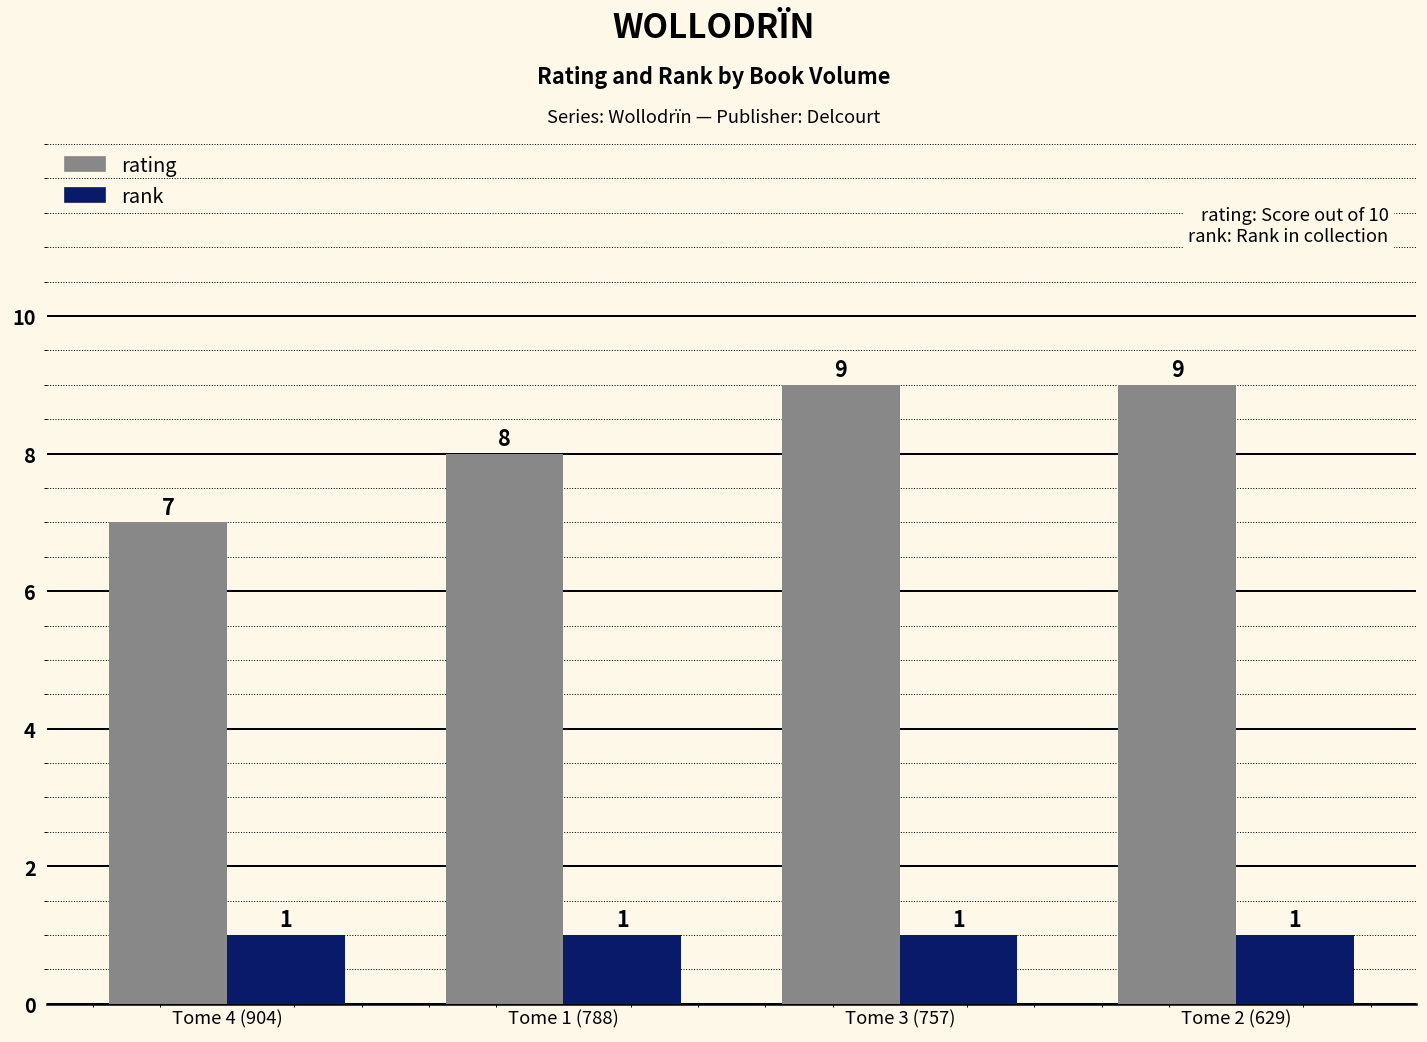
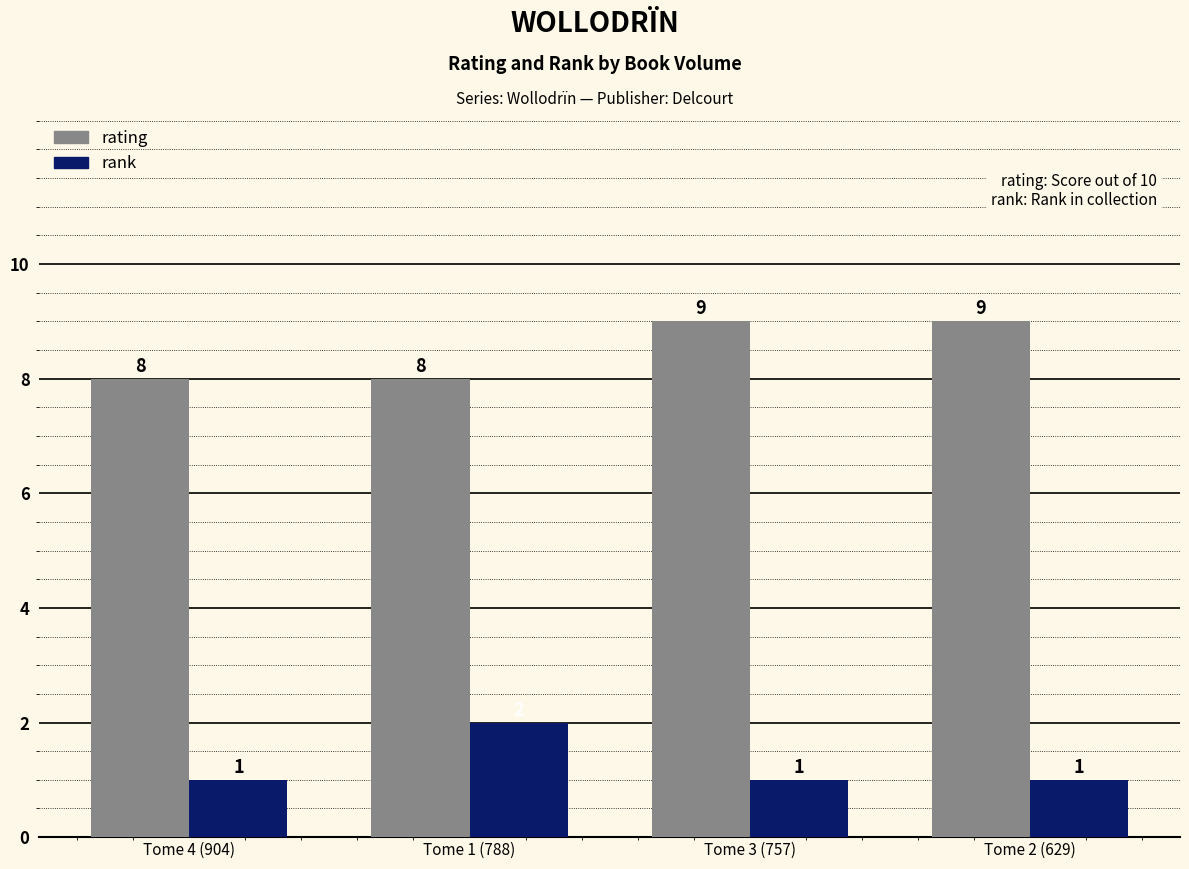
rating, Tome 4 (904): 7 -> 8
rank, Tome 1 (788): 1 -> 2
